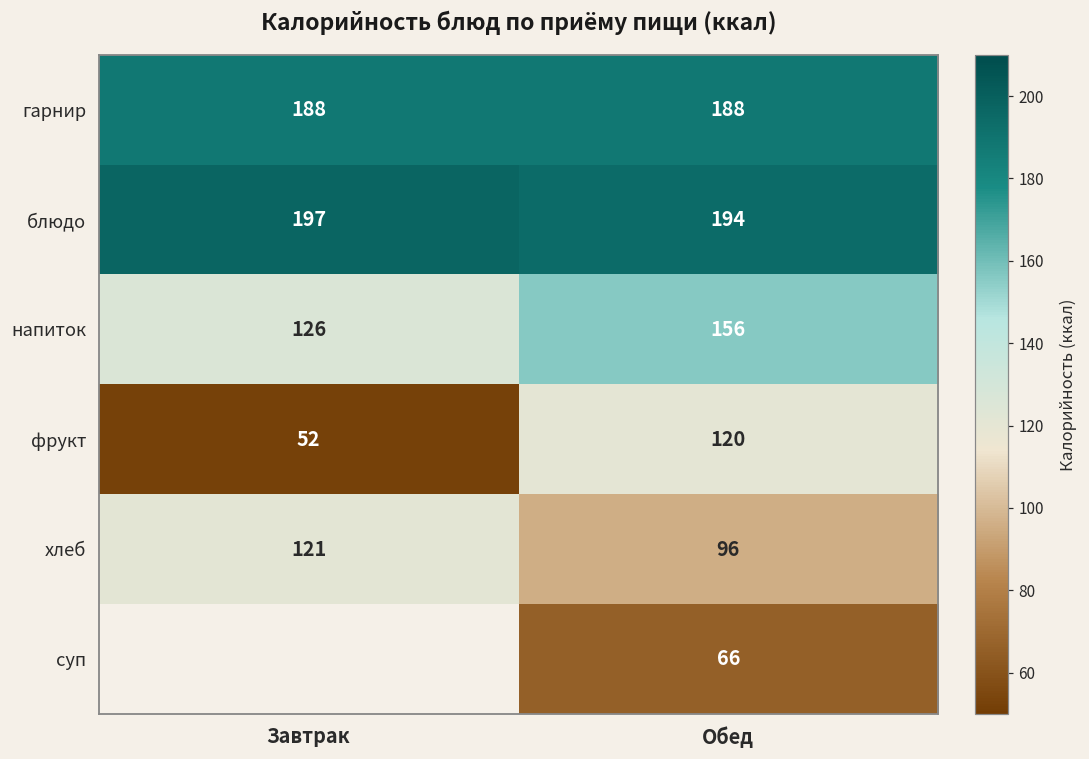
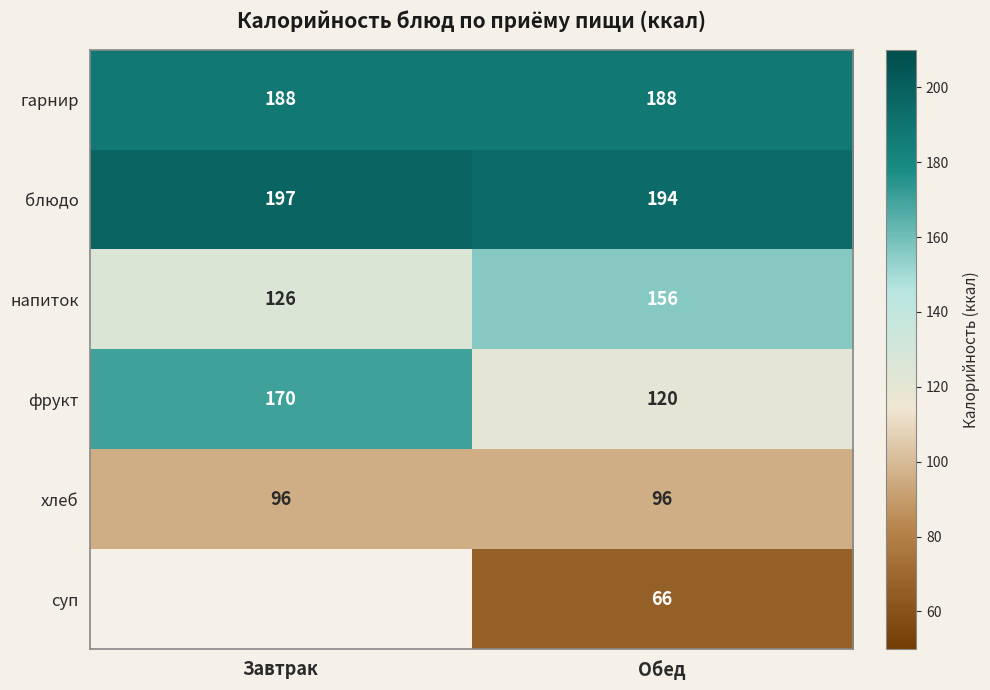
фрукт, Завтрак: 52 -> 170
хлеб, Завтрак: 121 -> 96
